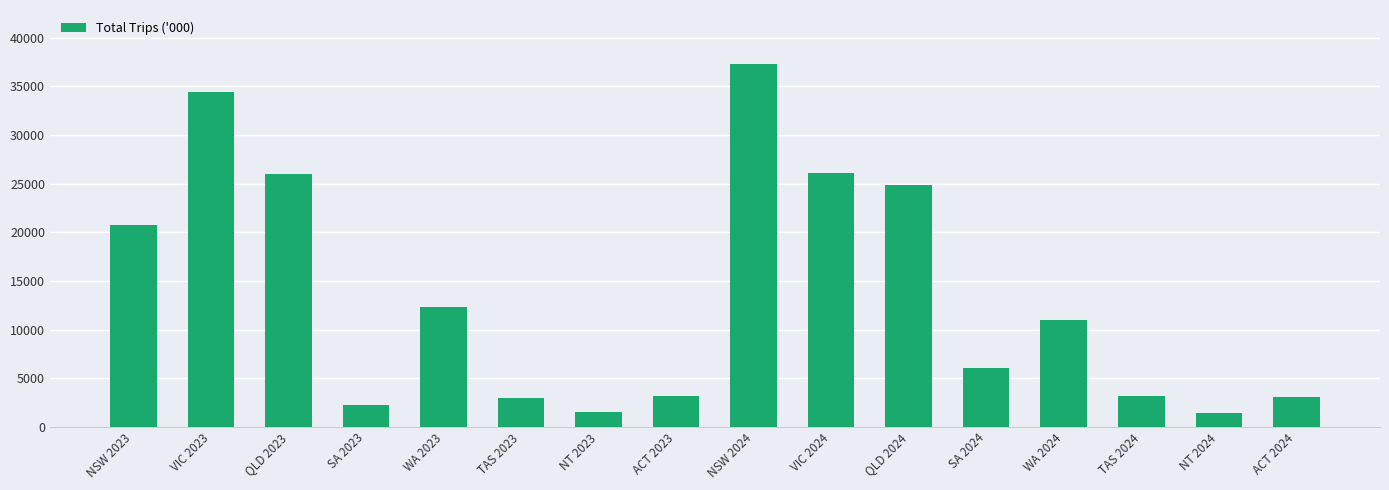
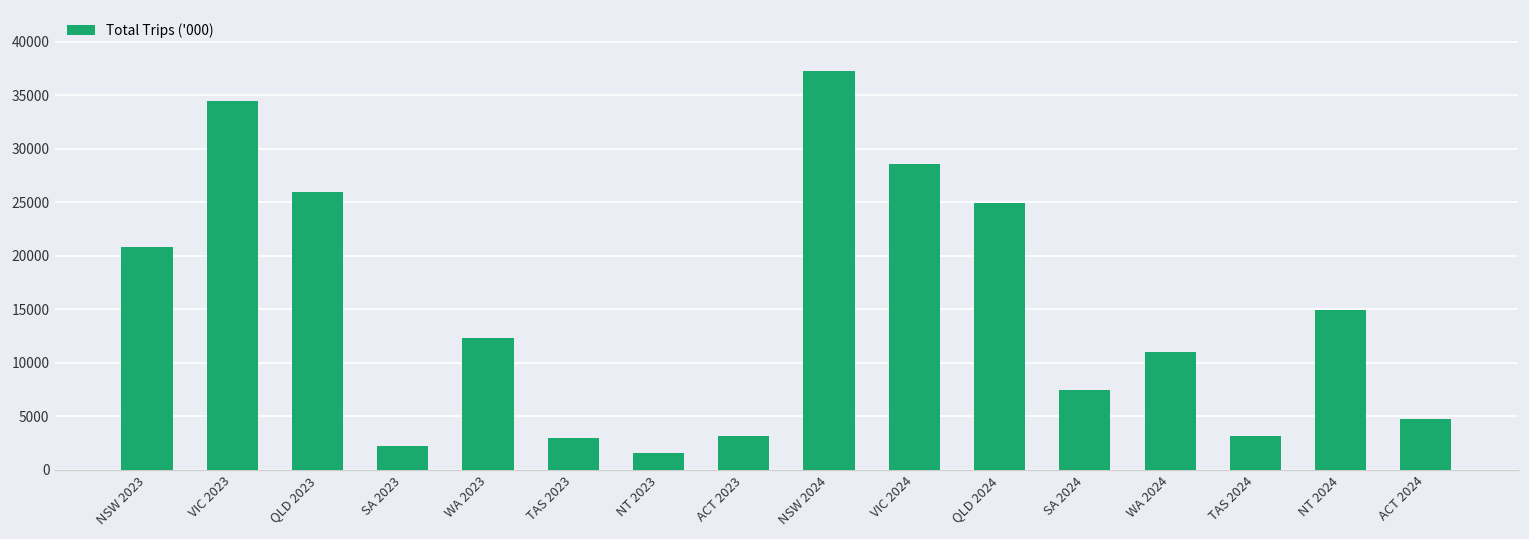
VIC 2024: 26000 -> 29000
SA 2024: 6000 -> 7000
NT 2024: 1000 -> 15000
ACT 2024: 3000 -> 5000
